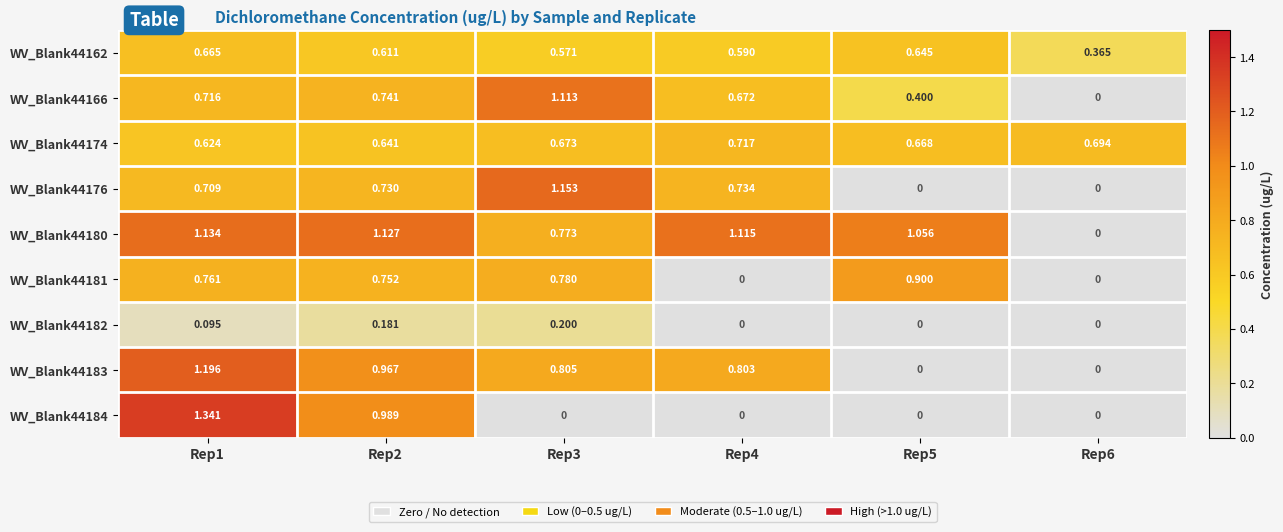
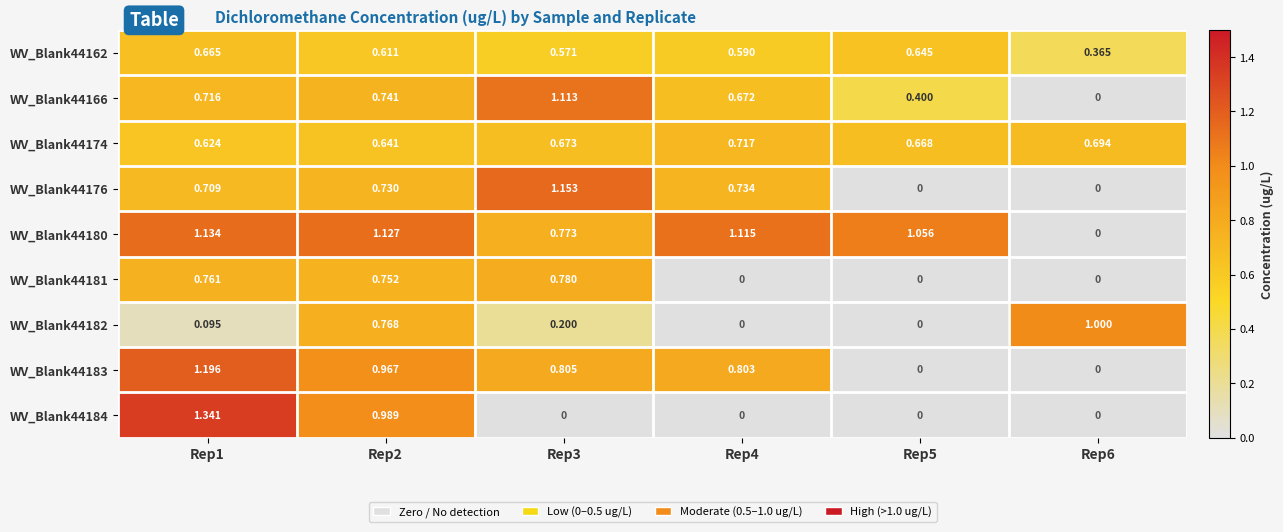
WV_Blank44181, Rep5: 0.900 -> 0
WV_Blank44182, Rep2: 0.181 -> 0.768
WV_Blank44182, Rep6: 0 -> 1.000
